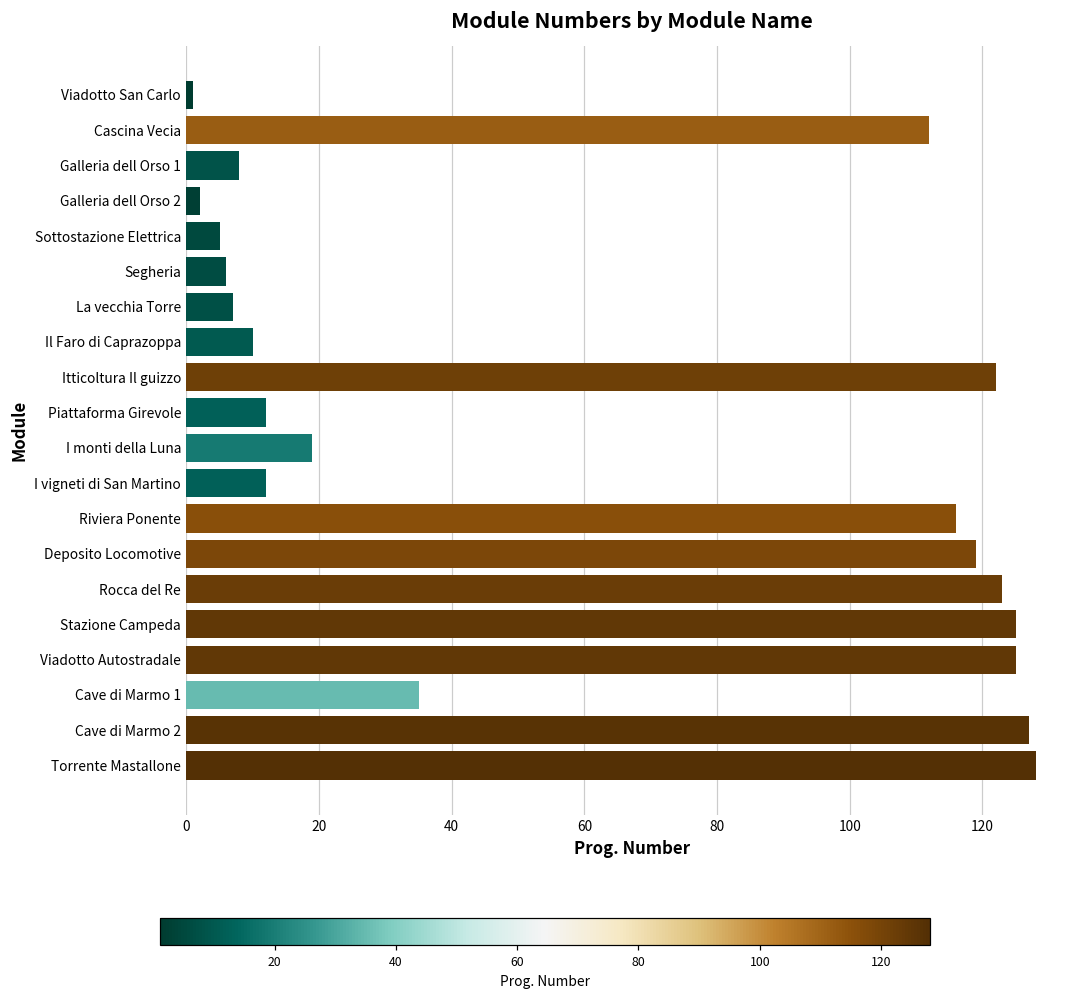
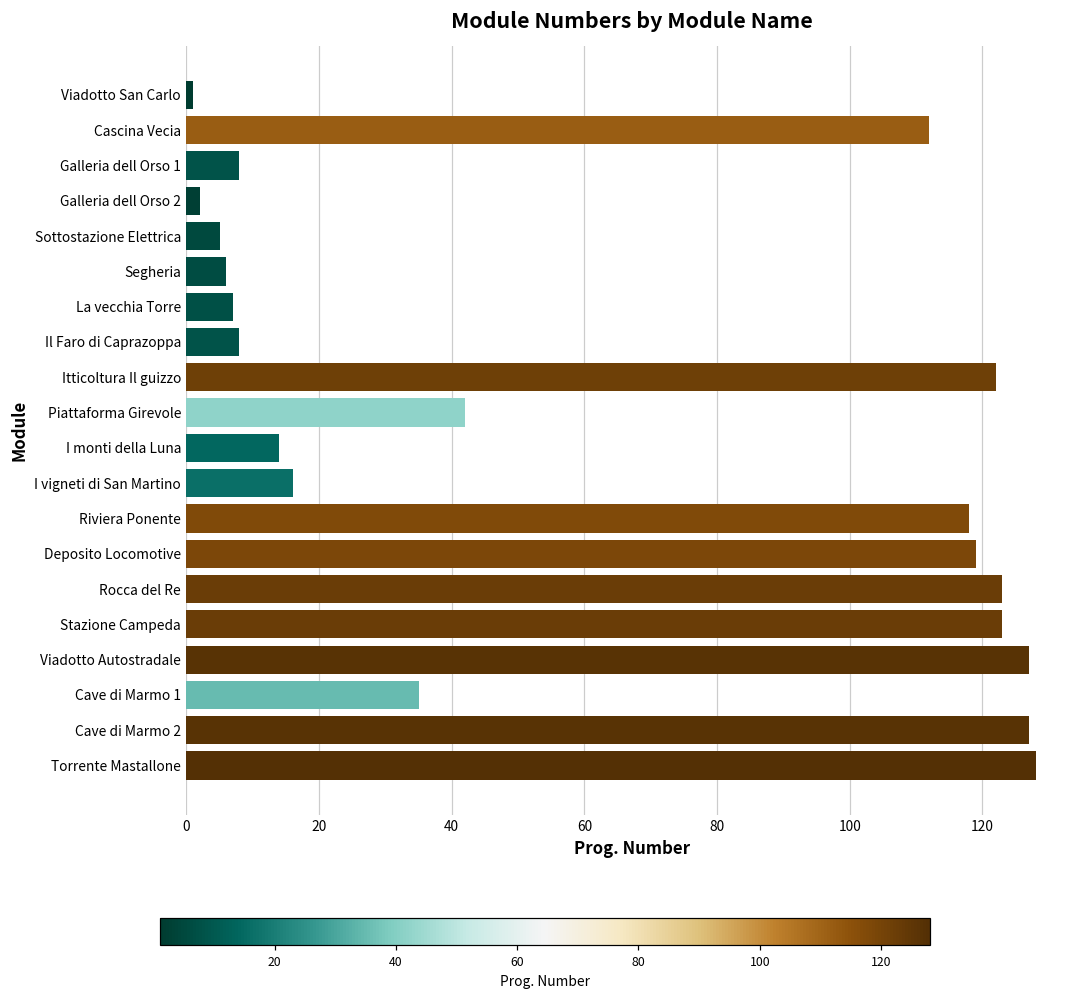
Il Faro di Caprazoppa: 10 -> 8
Piattaforma Girevole: 12 -> 42
I monti della Luna: 19 -> 14
I vigneti di San Martino: 12 -> 16
Riviera Ponente: 116 -> 118
Stazione Campeda: 125 -> 123
Viadotto Autostradale: 125 -> 127
